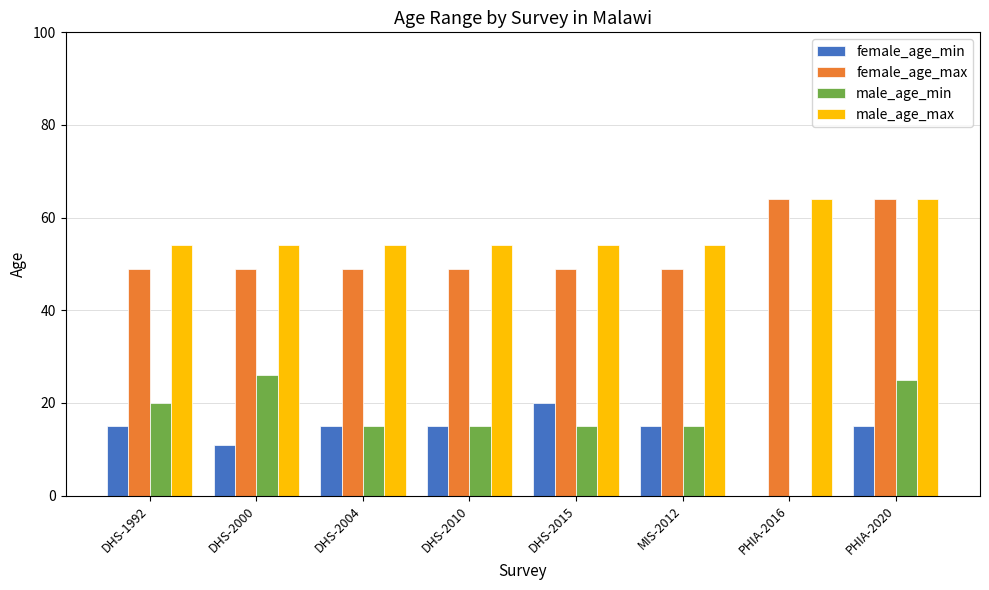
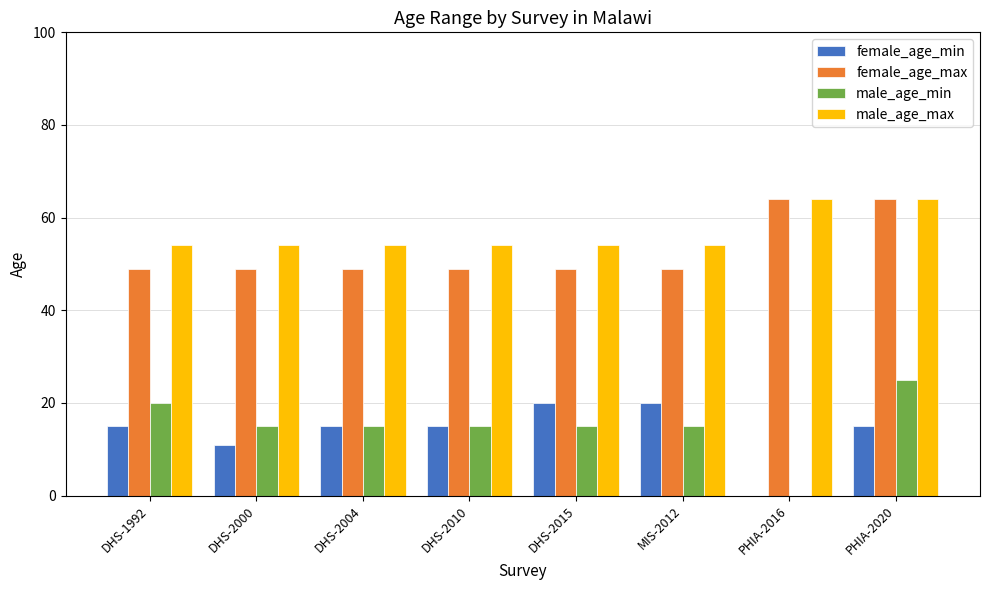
male_age_min, DHS-2000: 26 -> 15
female_age_min, MIS-2012: 15 -> 20
